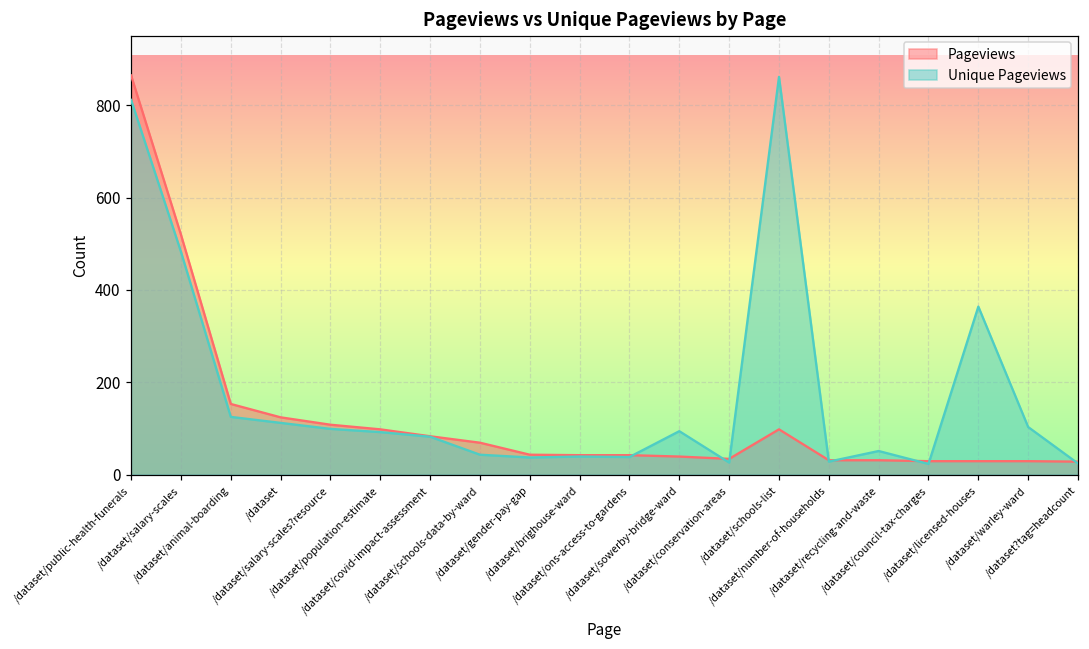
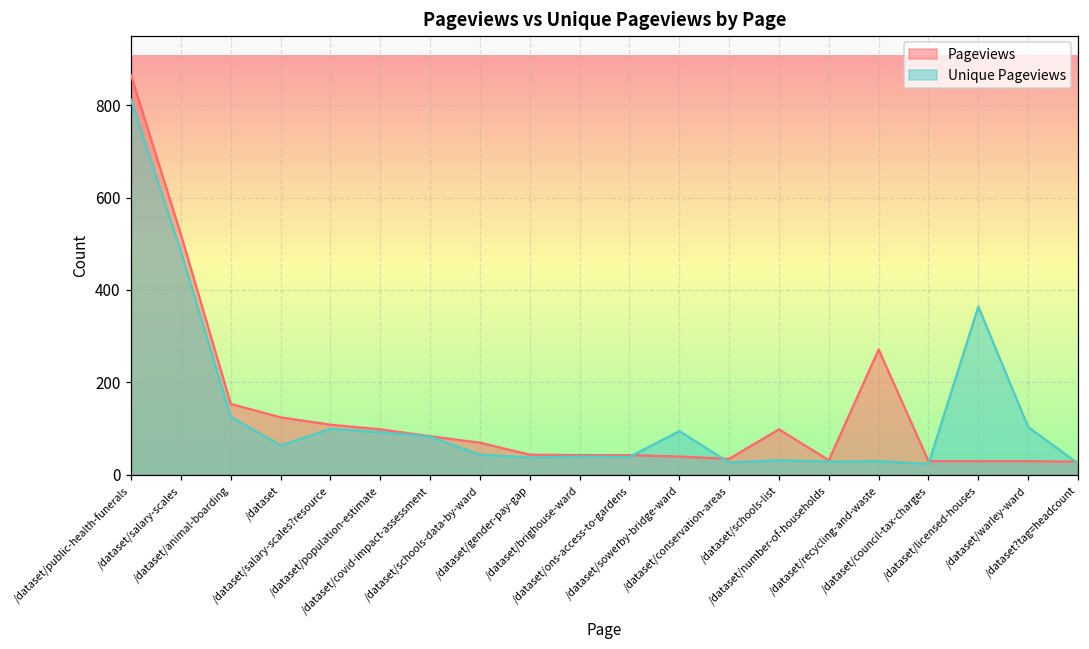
Unique Pageviews, /dataset: 110 -> 60
Unique Pageviews, /dataset/schools-list: 860 -> 30
Pageviews, /dataset/recycling-and-waste: 30 -> 270
Unique Pageviews, /dataset/recycling-and-waste: 50 -> 30
